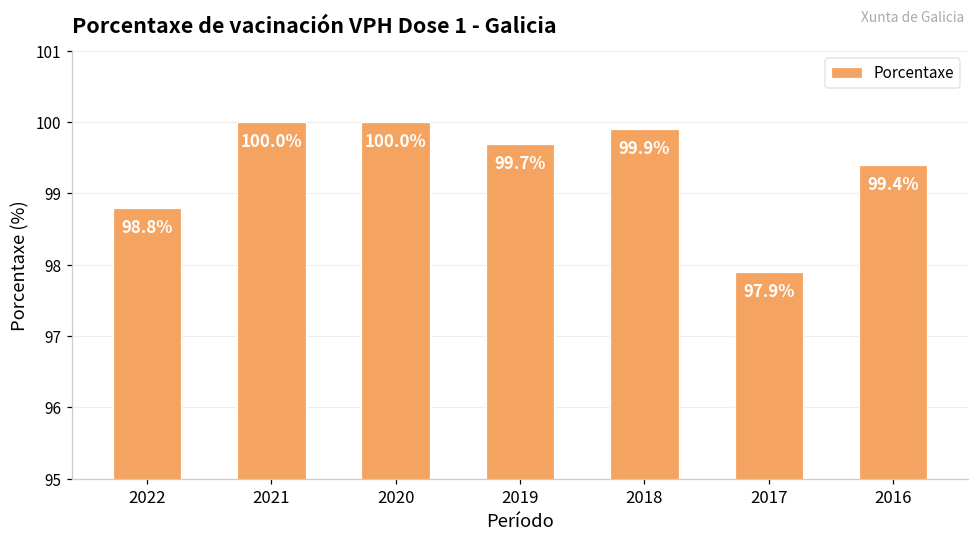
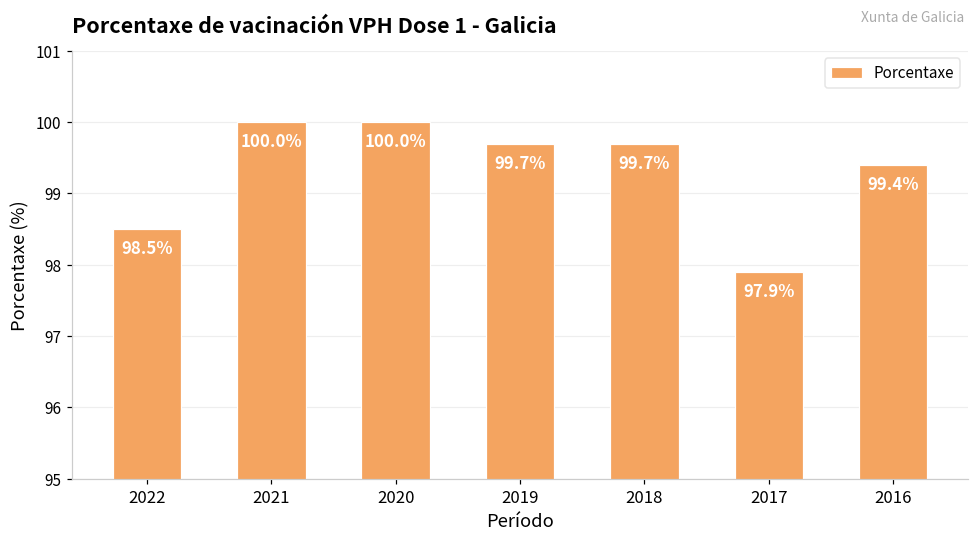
2022: 98.8% -> 98.5%
2018: 99.9% -> 99.7%
